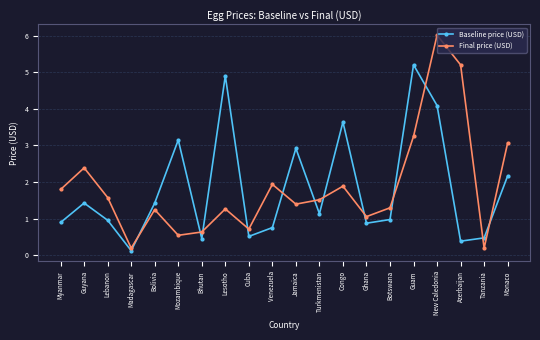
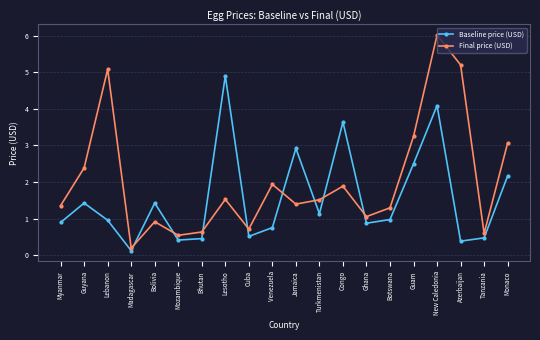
Final price (USD), Myanmar: 1.8 -> 1.4
Final price (USD), Lebanon: 1.6 -> 5.1
Final price (USD), Bolivia: 1.3 -> 0.9
Baseline price (USD), Mozambique: 3.2 -> 0.4
Final price (USD), Lesotho: 1.3 -> 1.5
Baseline price (USD), Guam: 5.2 -> 2.5
Final price (USD), Tanzania: 0.2 -> 0.6
